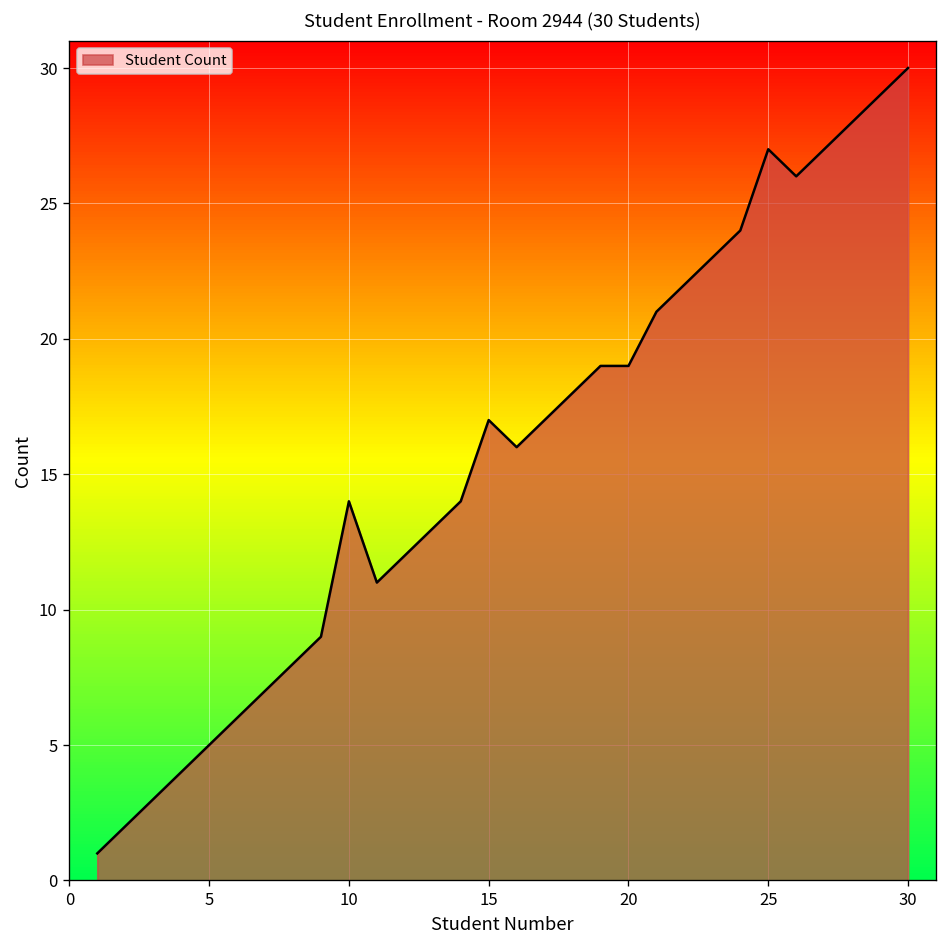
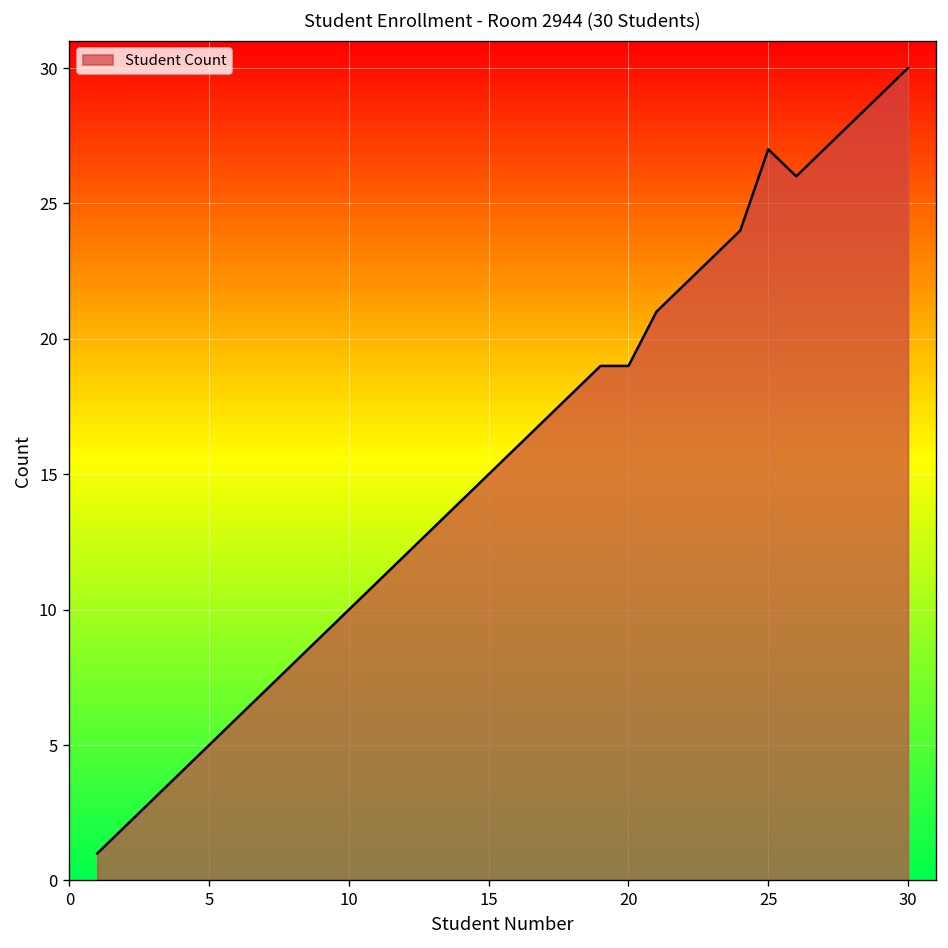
10: 14 -> 10
15: 17 -> 15
